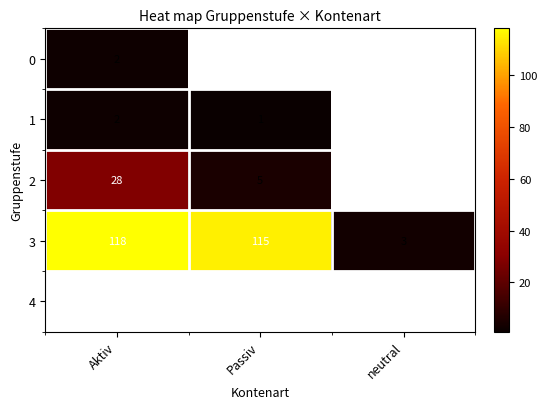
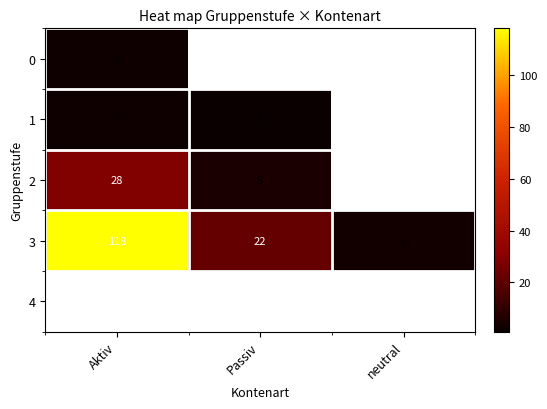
3, Passiv: 115 -> 22
